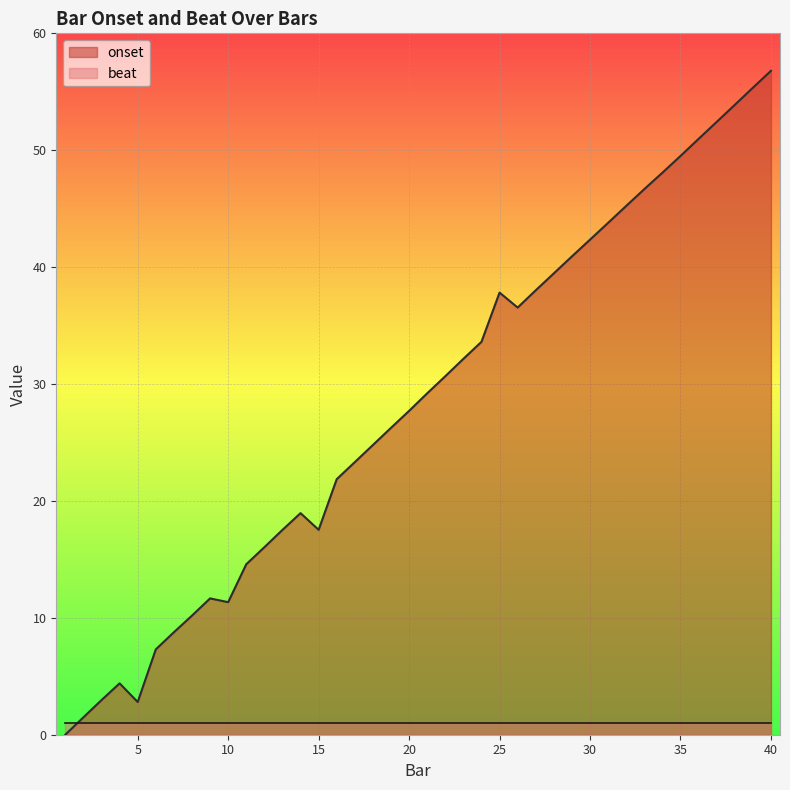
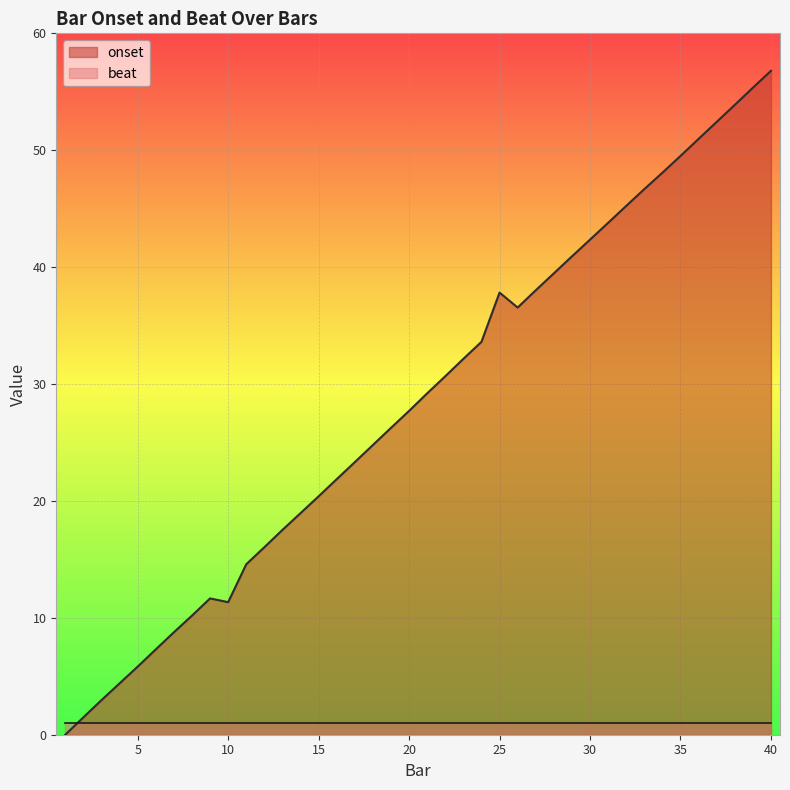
onset, 5: 2.8 -> 5.8
onset, 15: 17.5 -> 20.4
